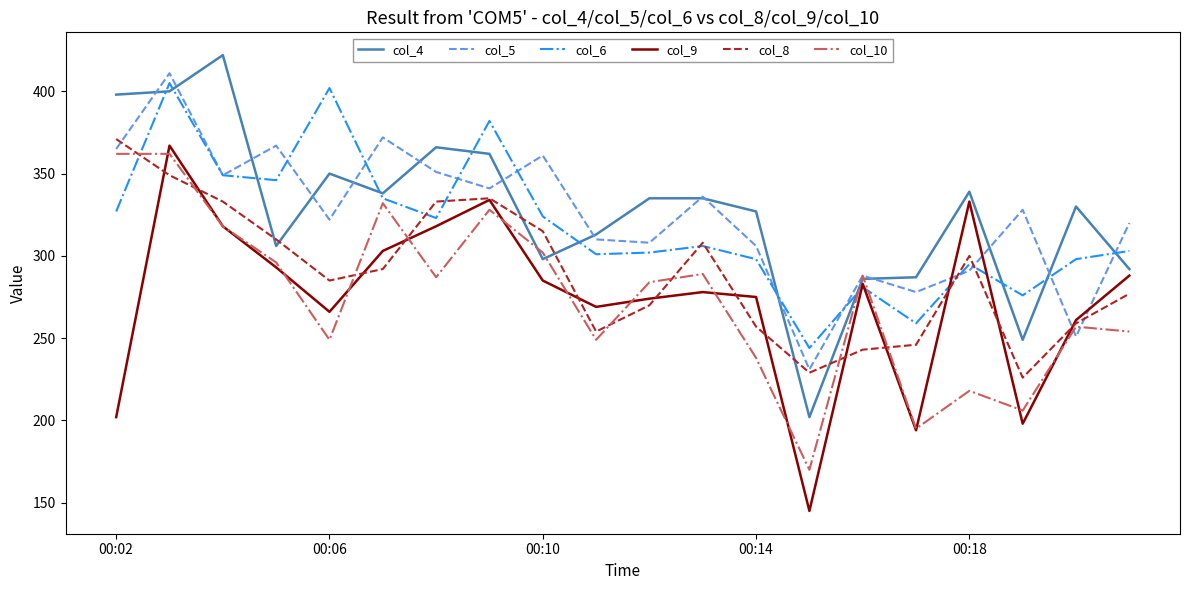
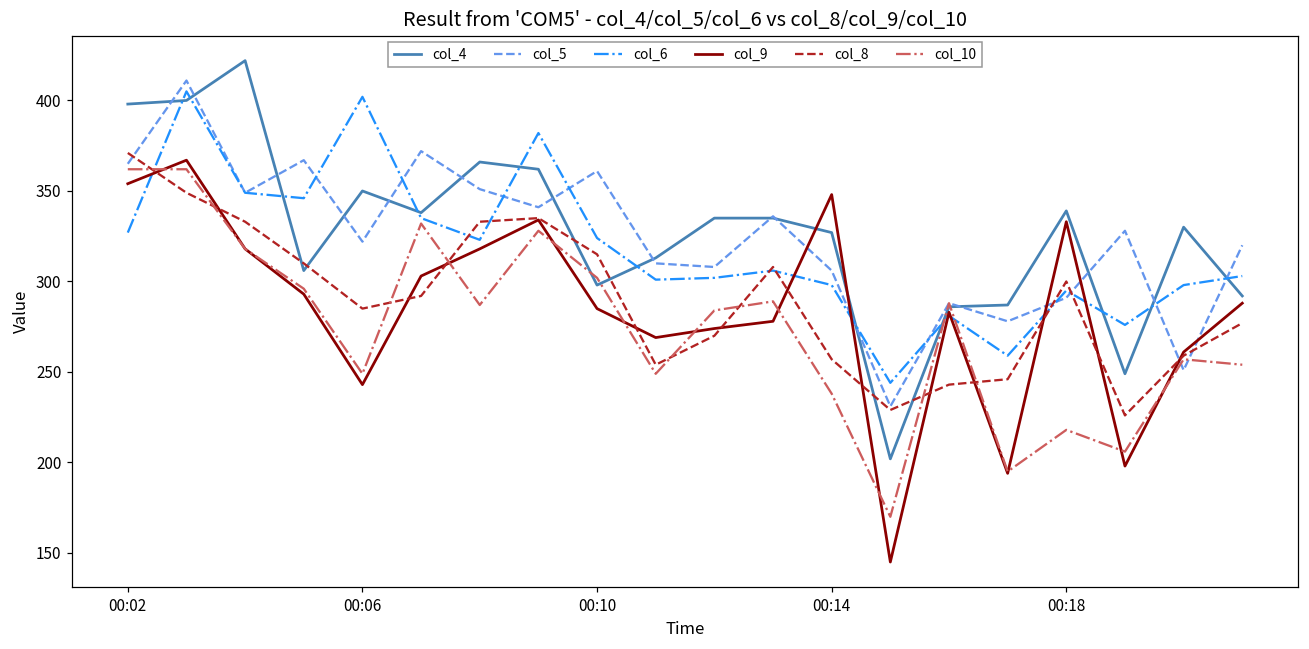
col_9, 00:02: 202 -> 354
col_9, 00:06: 266 -> 243
col_9, 00:14: 275 -> 348
